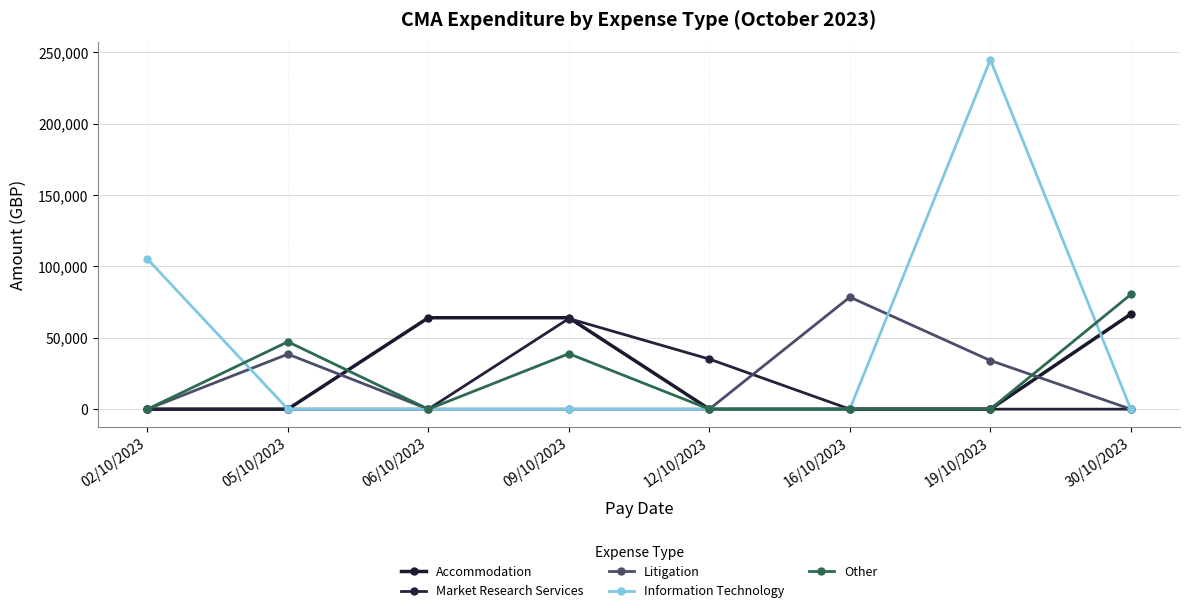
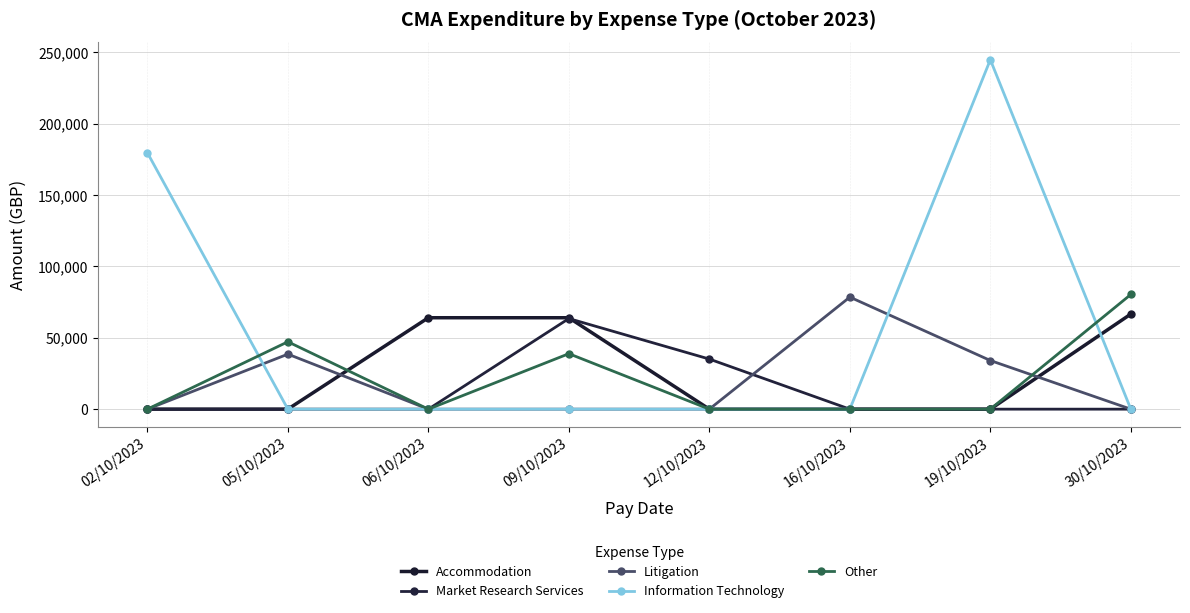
Information Technology, 02/10/2023: 105,000 -> 180,000
